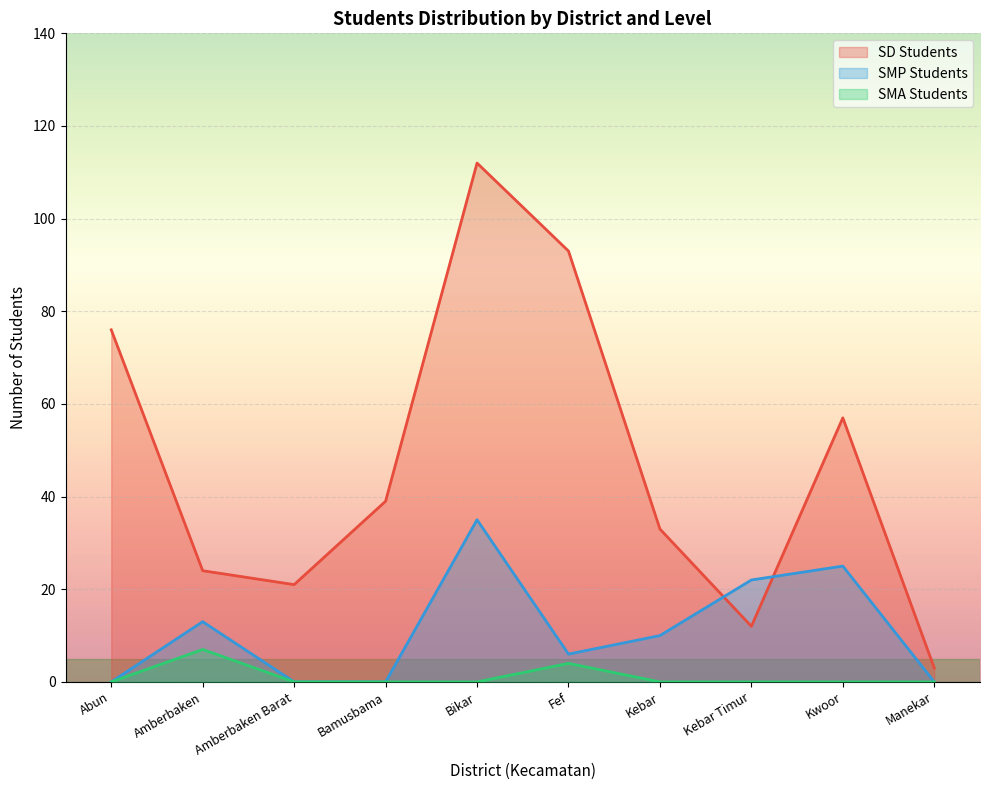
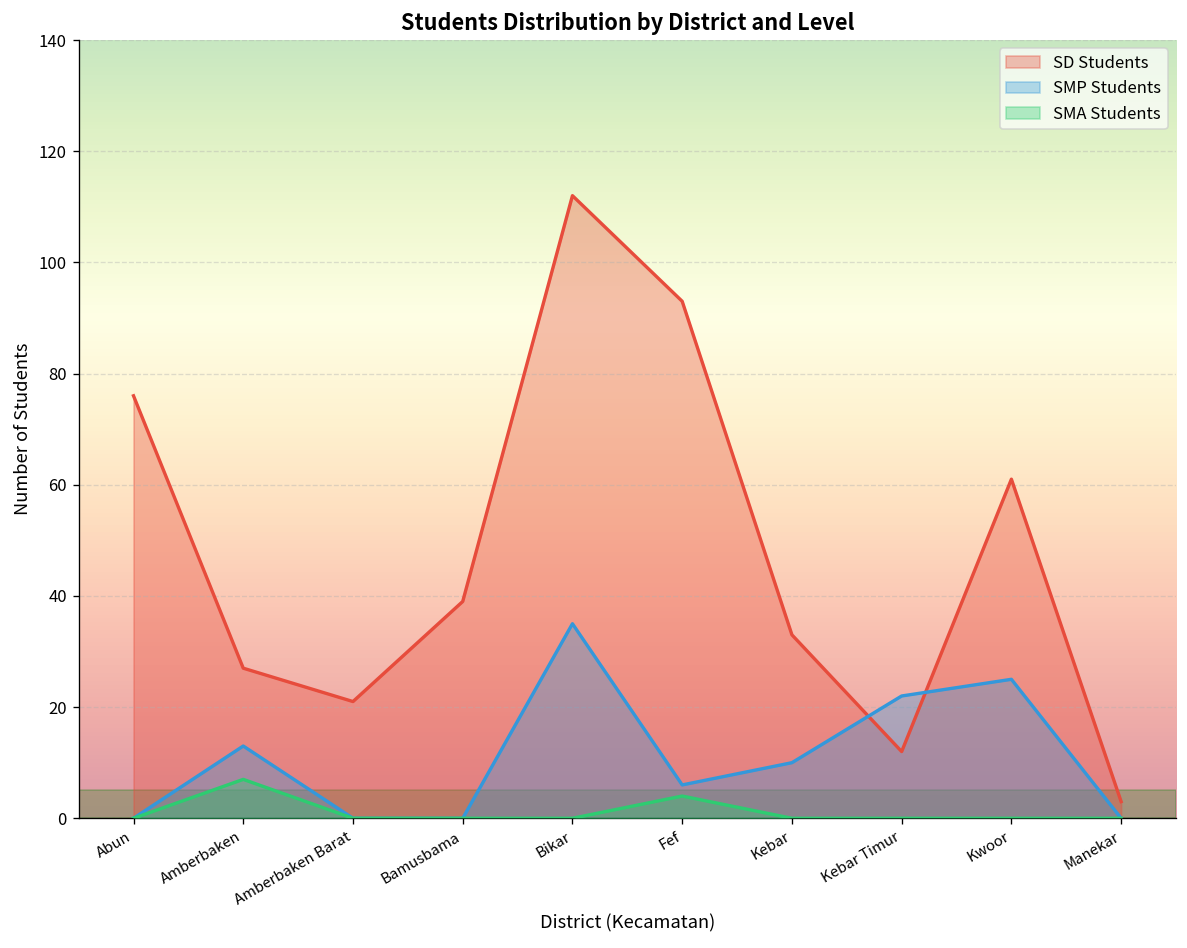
SD Students, Amberbaken: 24 -> 27
SD Students, Kwoor: 57 -> 61
